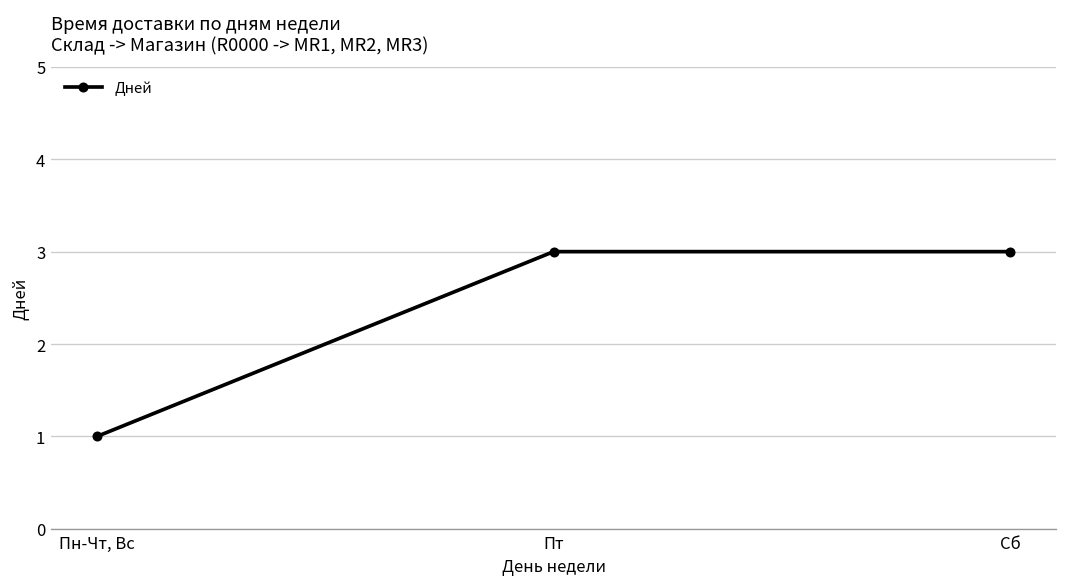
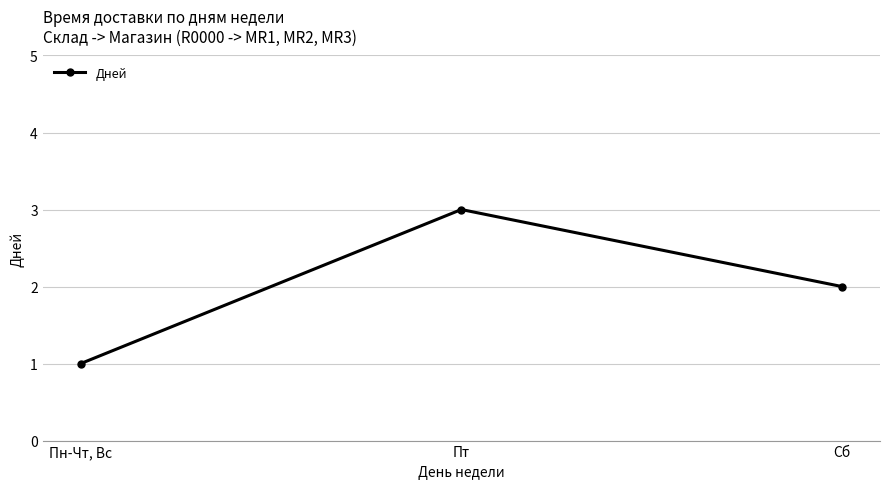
Сб: 3 -> 2
